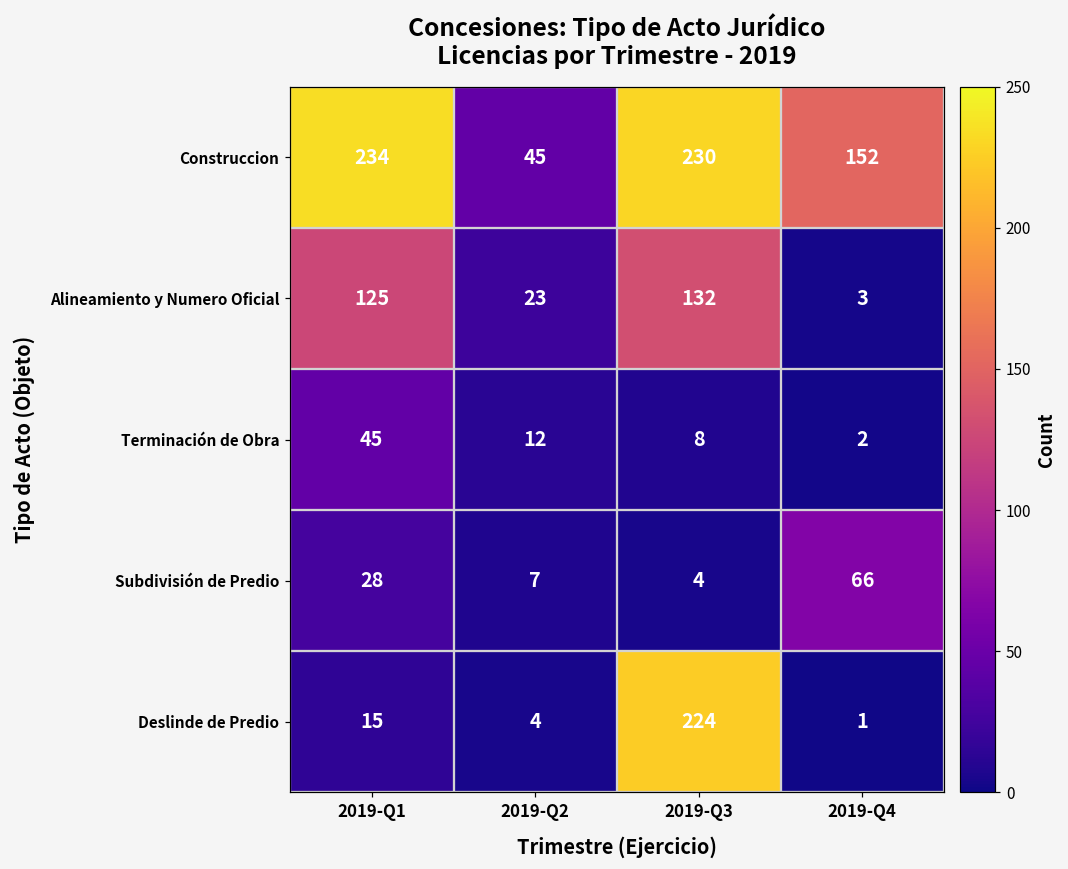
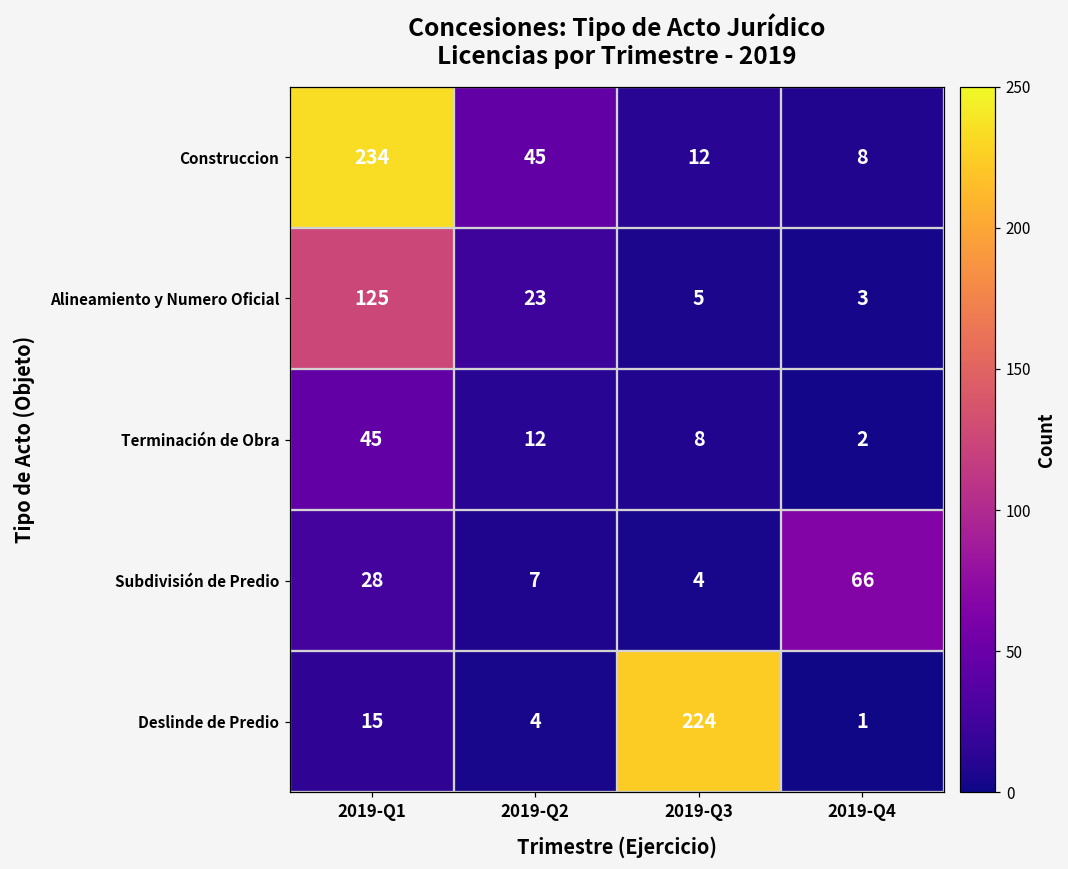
Construccion, 2019-Q3: 230 -> 12
Construccion, 2019-Q4: 152 -> 8
Alineamiento y Numero Oficial, 2019-Q3: 132 -> 5
